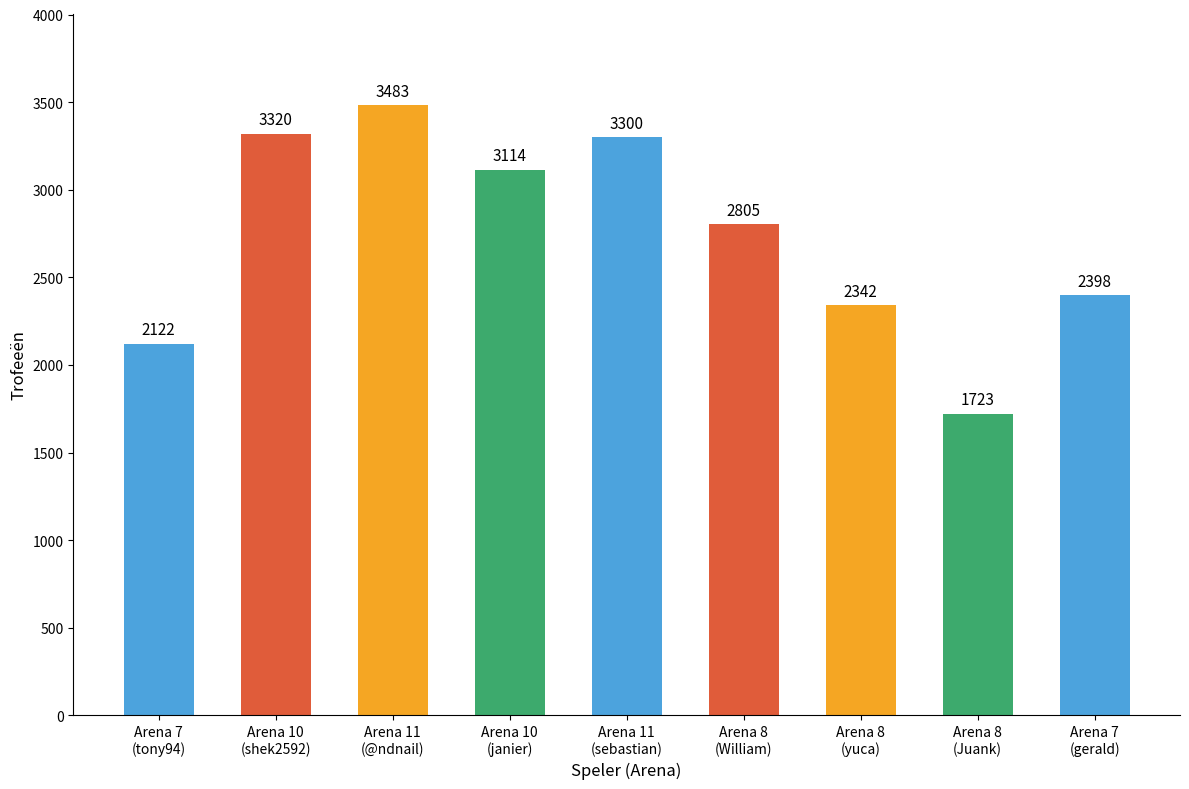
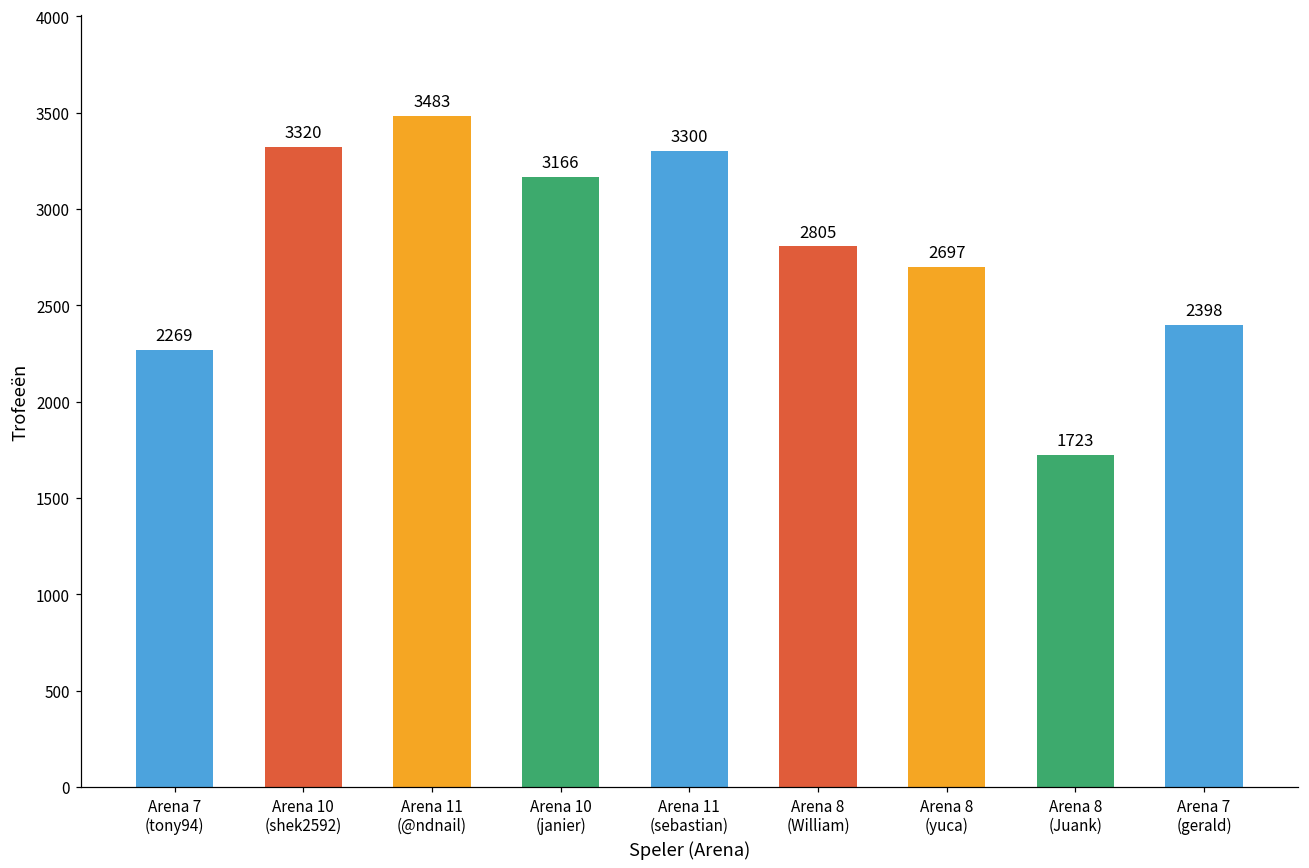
Arena 7 (tony94): 2122 -> 2269
Arena 10 (janier): 3114 -> 3166
Arena 8 (yuca): 2342 -> 2697
